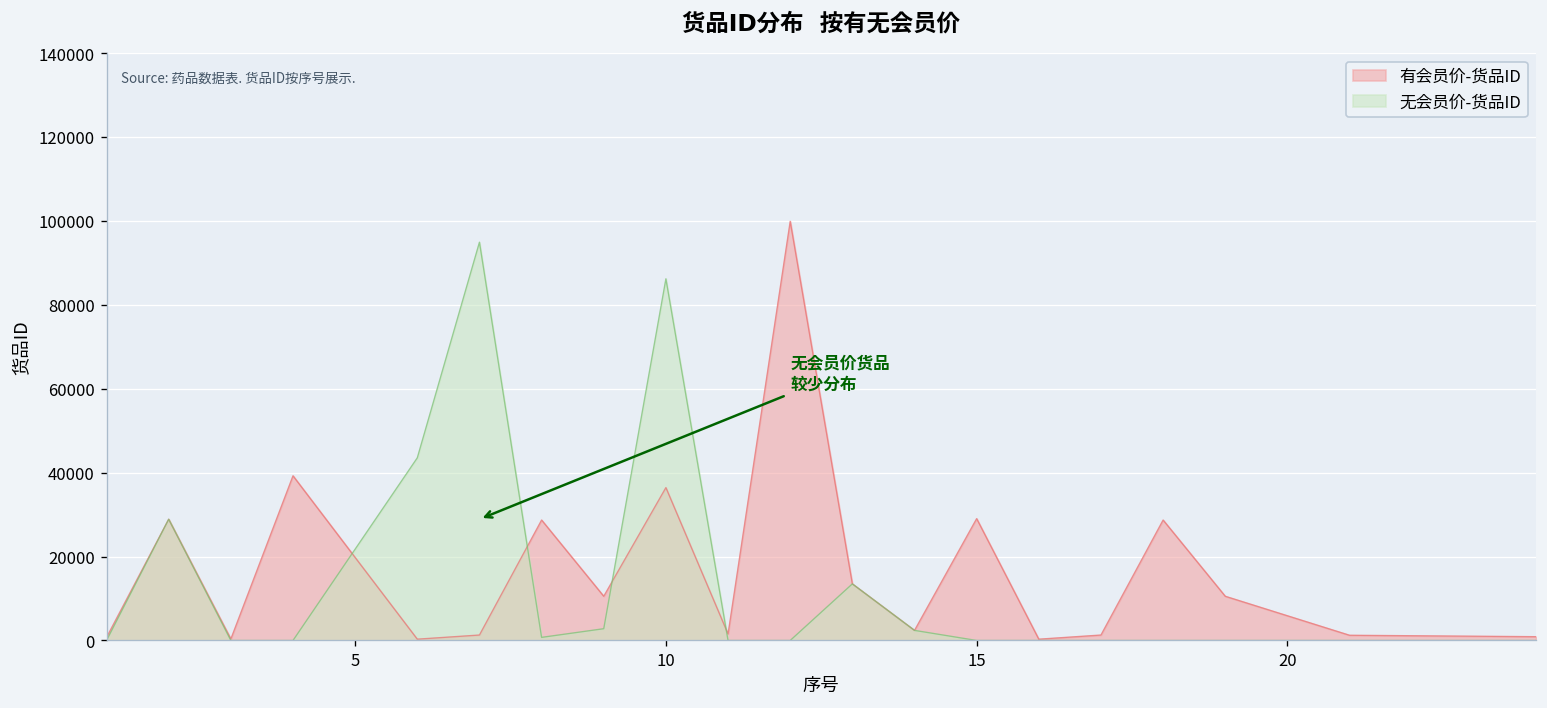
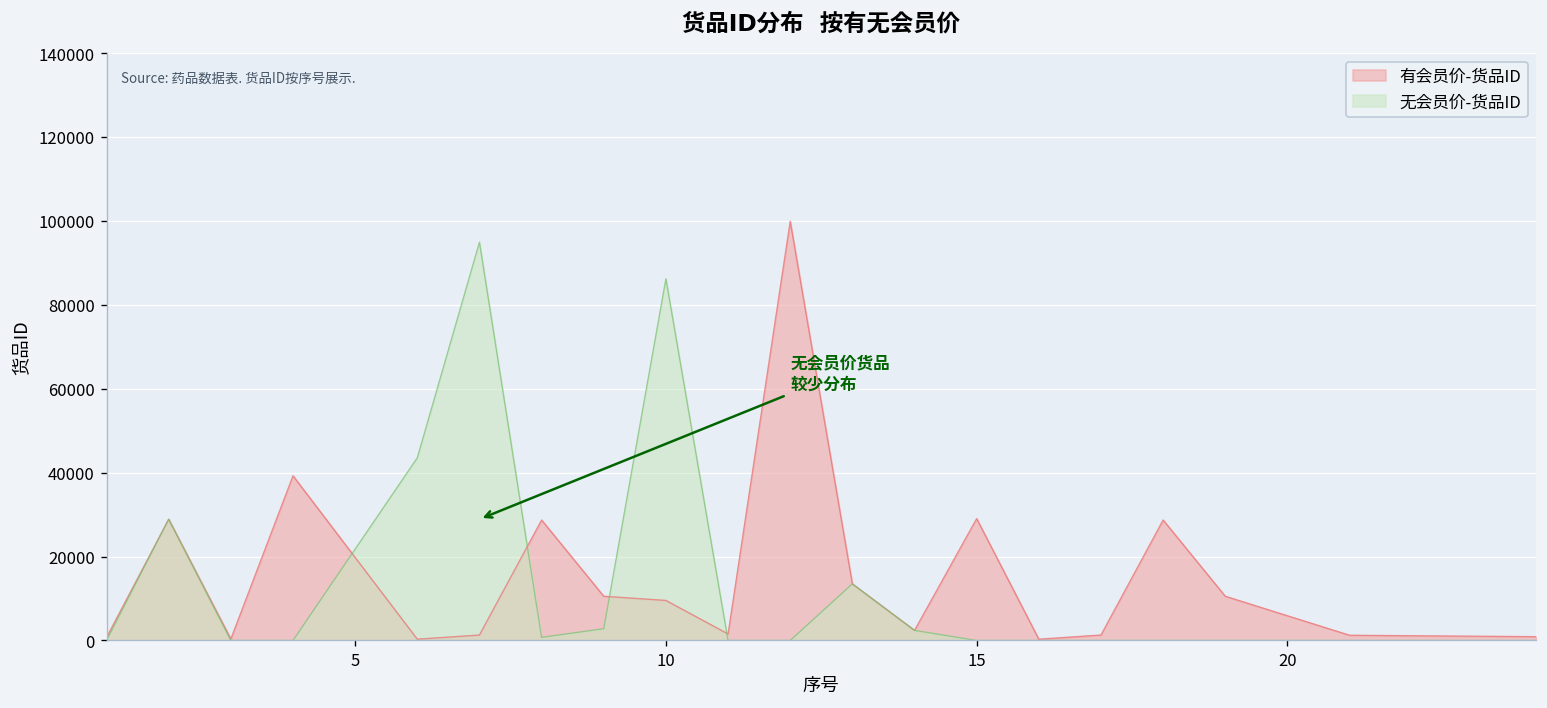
有会员价-货品ID, 10: 36000 -> 10000
